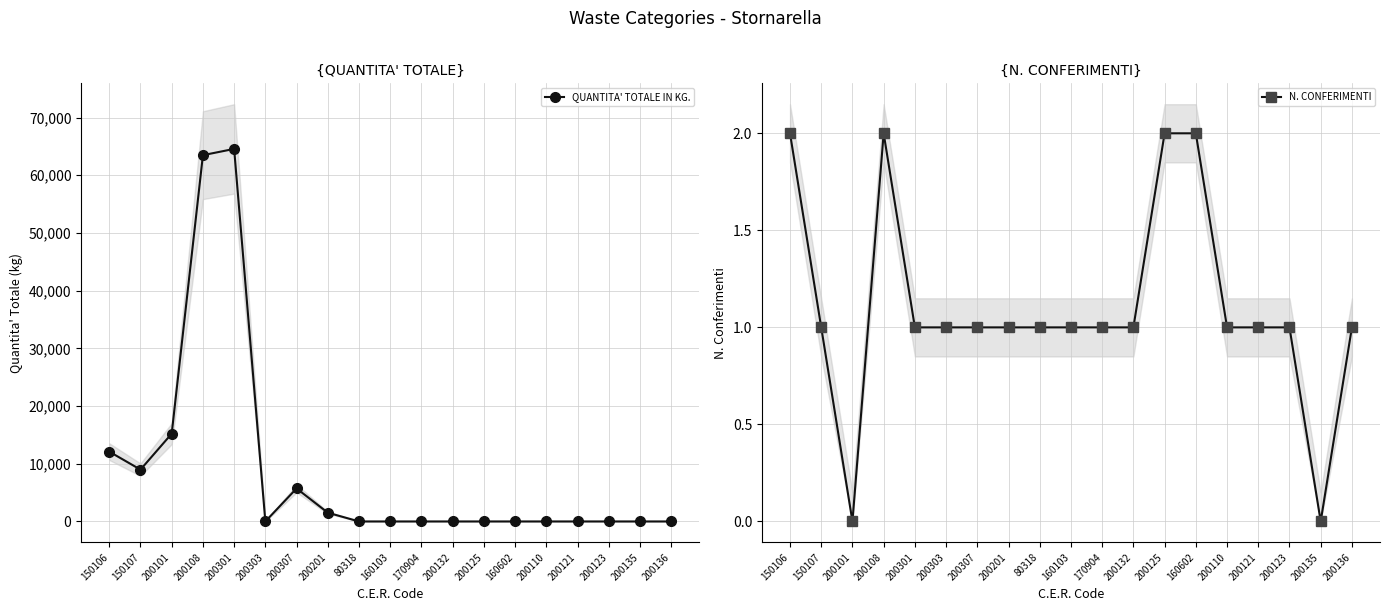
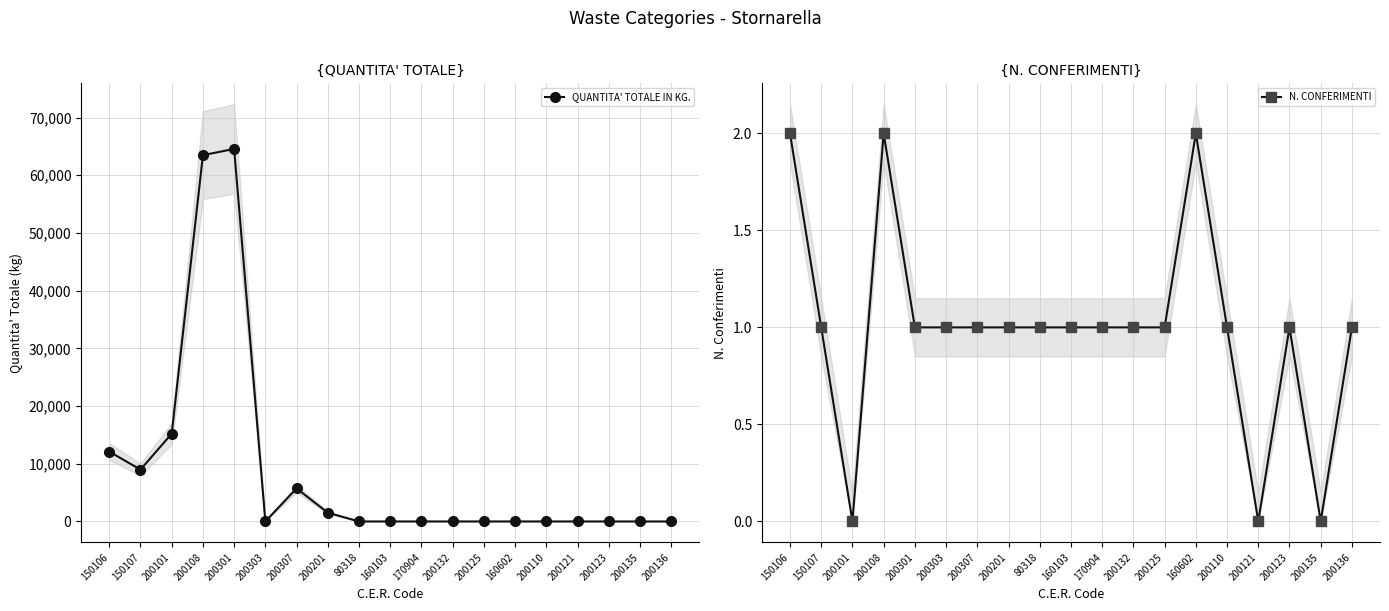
{N. CONFERIMENTI}, N. CONFERIMENTI, 200125: 2 -> 1
{N. CONFERIMENTI}, N. CONFERIMENTI, 200121: 1 -> 0
